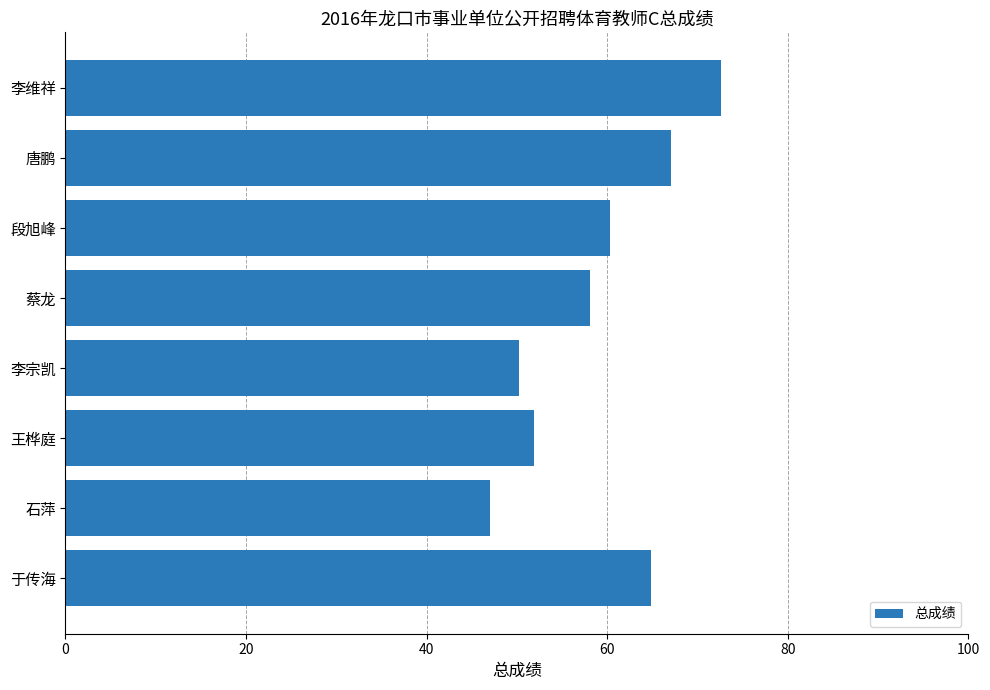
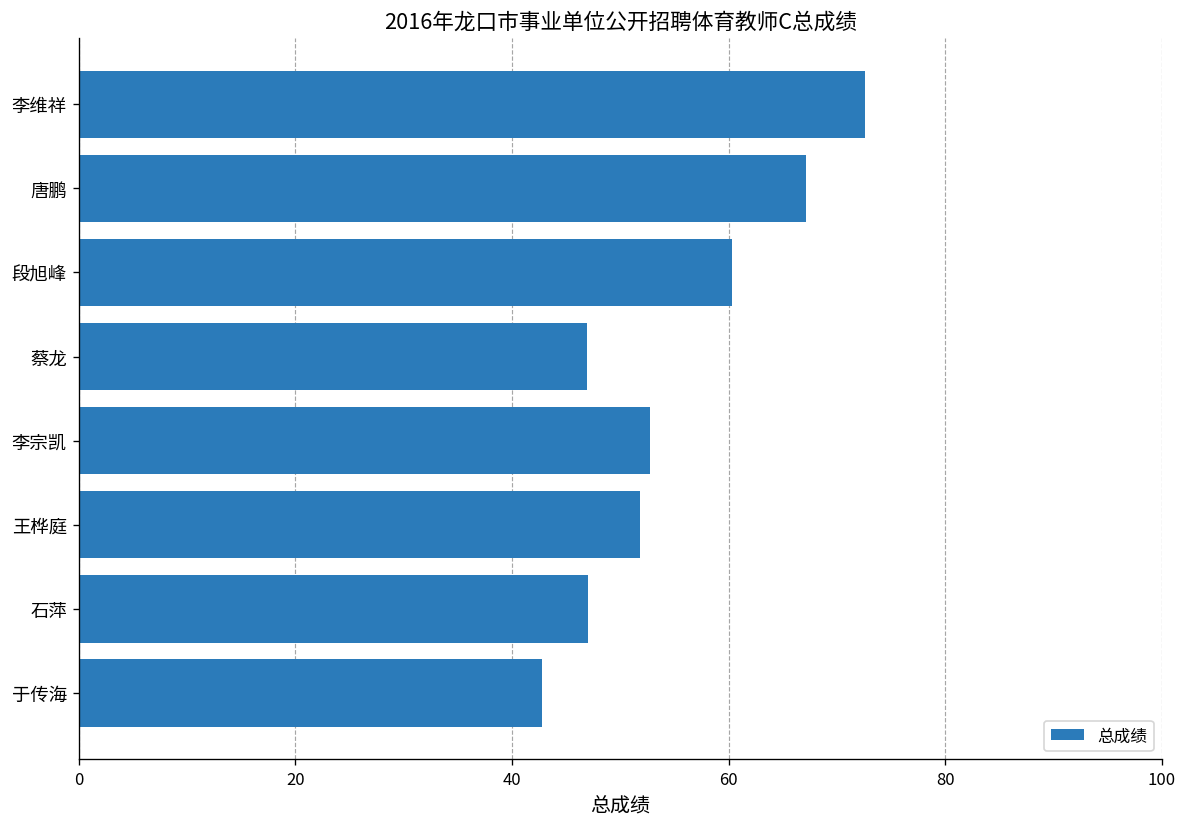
蔡龙: 58 -> 47
李宗凯: 50 -> 53
于传海: 65 -> 43
